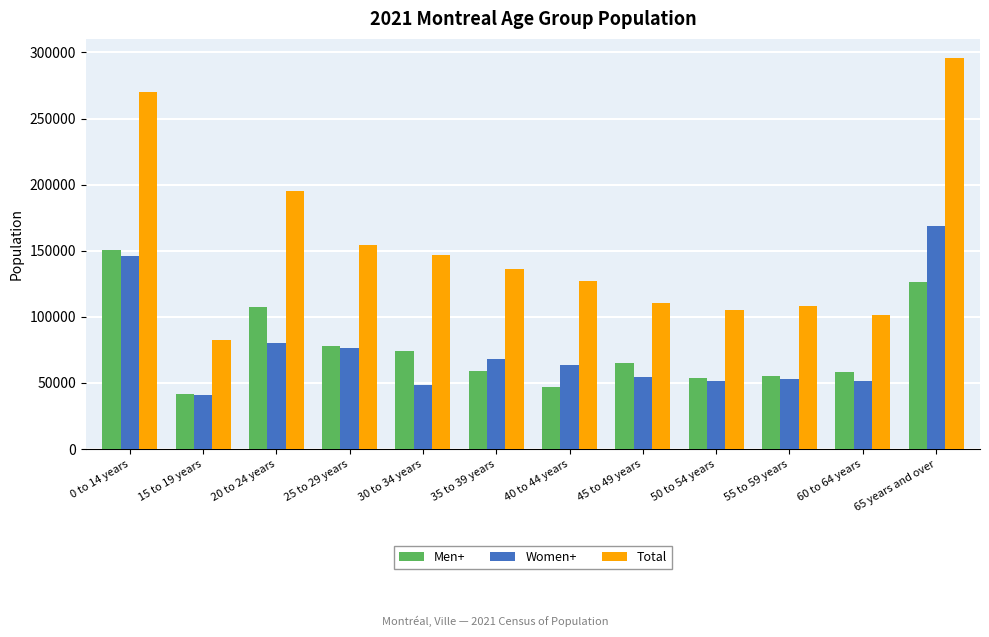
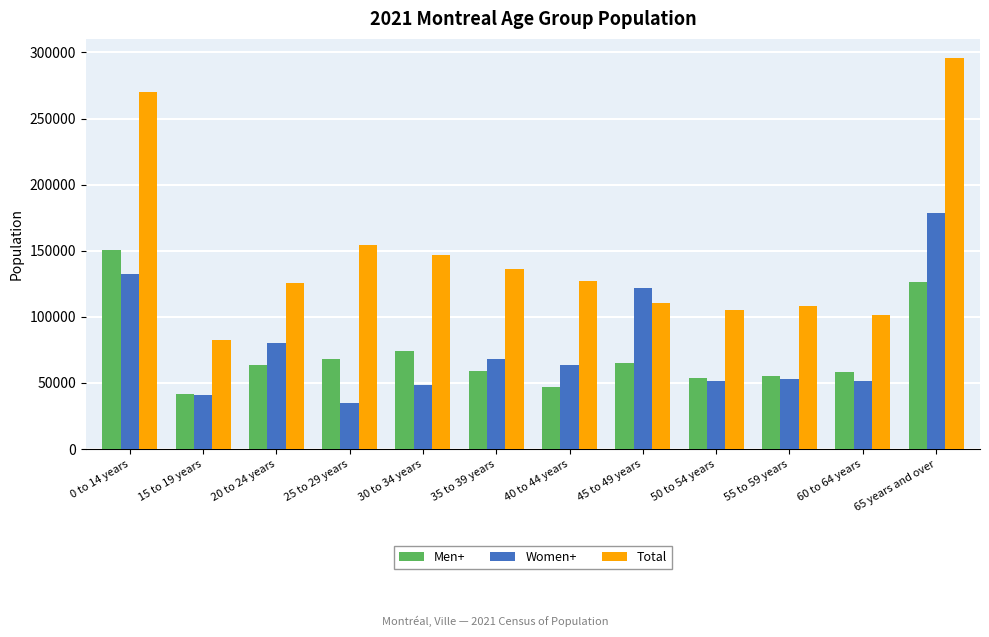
Women+, 0 to 14 years: 146000 -> 132000
Men+, 20 to 24 years: 107000 -> 63000
Total, 20 to 24 years: 195000 -> 125000
Men+, 25 to 29 years: 78000 -> 68000
Women+, 25 to 29 years: 76000 -> 35000
Women+, 45 to 49 years: 55000 -> 122000
Women+, 65 years and over: 169000 -> 178000
